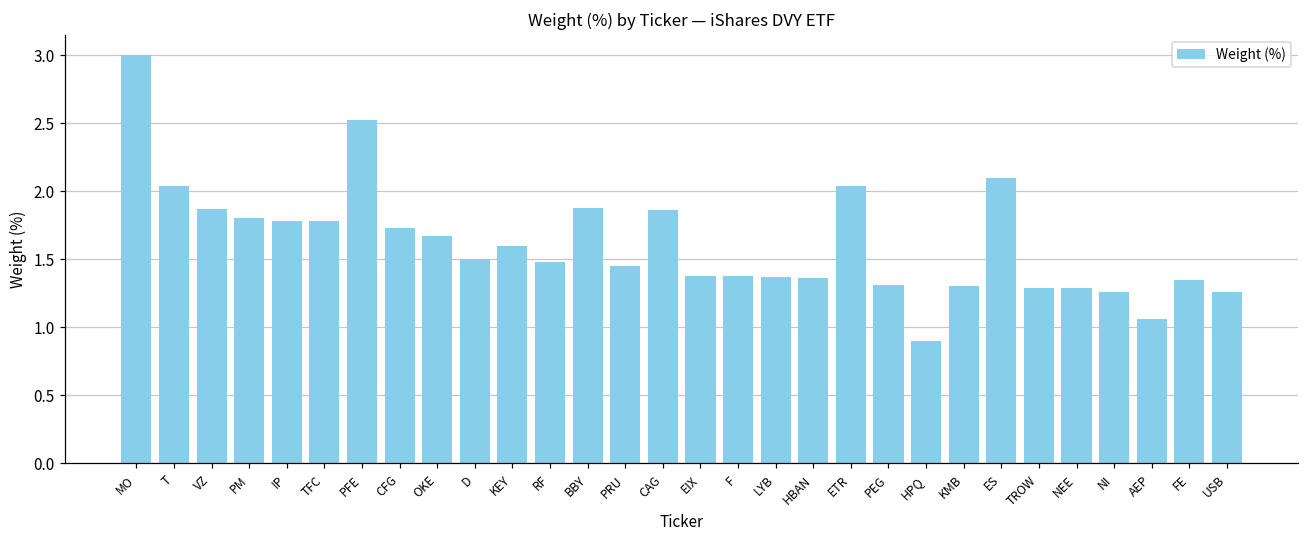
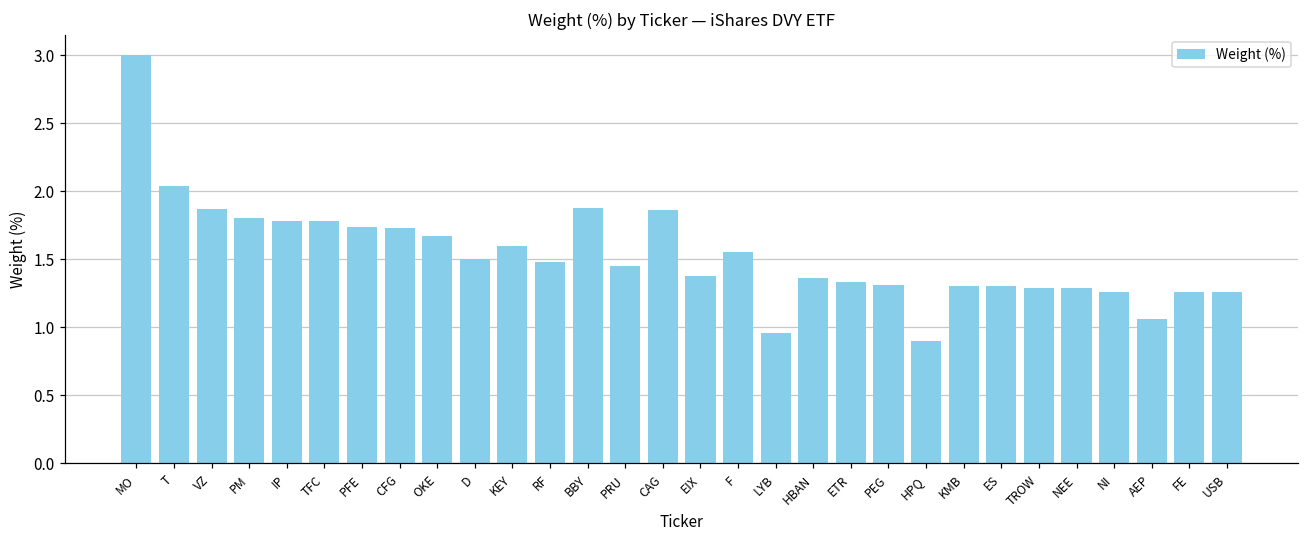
PFE: 2.52 -> 1.74
F: 1.38 -> 1.55
LYB: 1.37 -> 0.96
ETR: 2.04 -> 1.33
ES: 2.1 -> 1.3
FE: 1.35 -> 1.26
